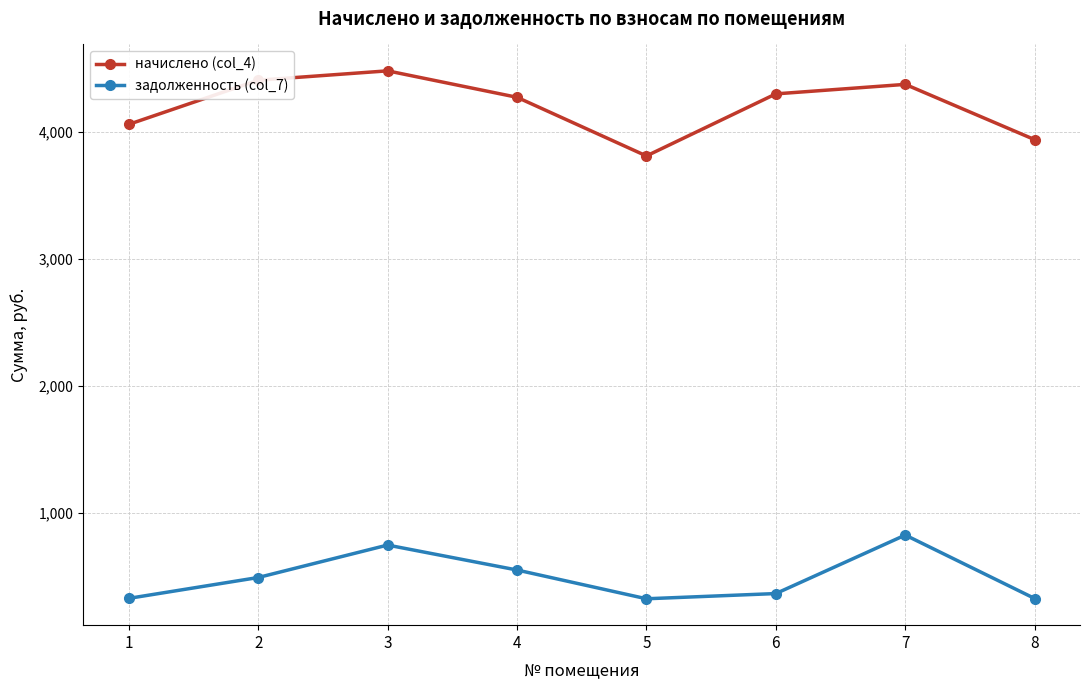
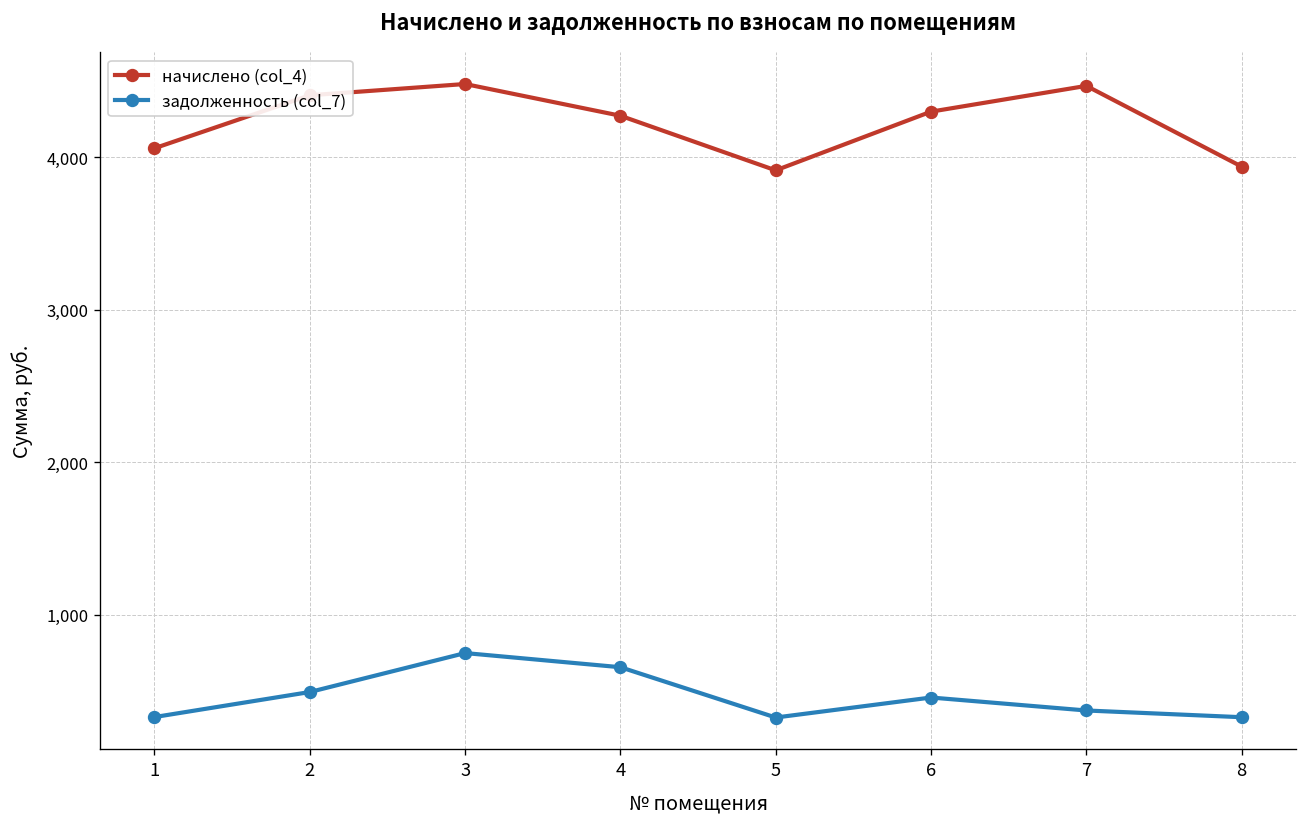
задолженность (col_7), 4: 550 -> 660
начислено (col_4), 5: 3,810 -> 3,920
задолженность (col_7), 6: 370 -> 460
начислено (col_4), 7: 4,380 -> 4,470
задолженность (col_7), 7: 830 -> 370
